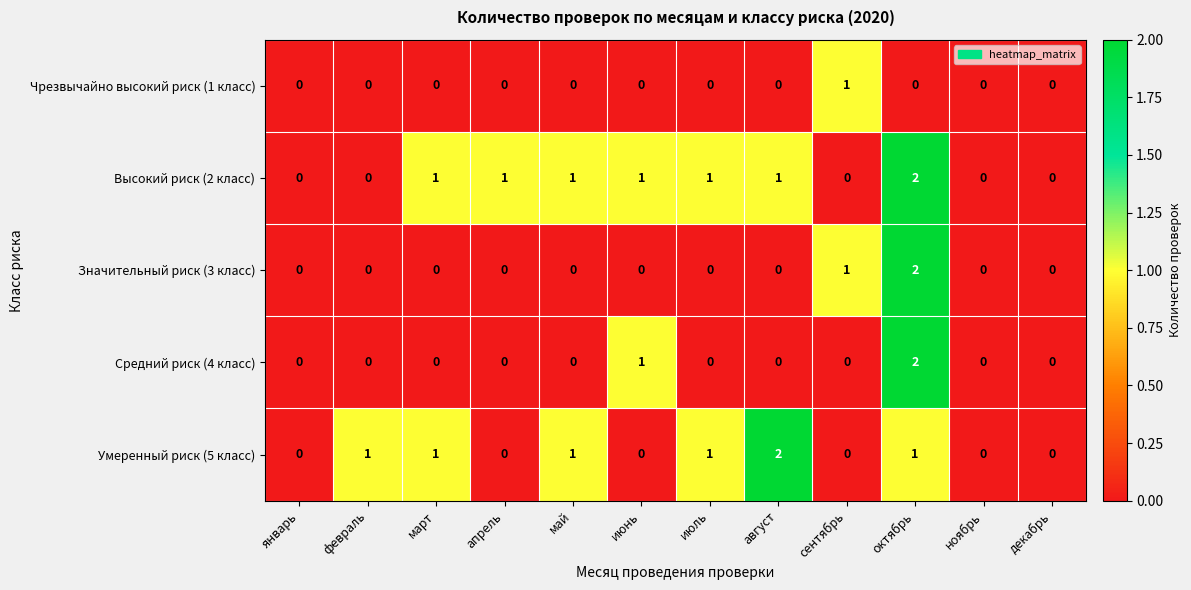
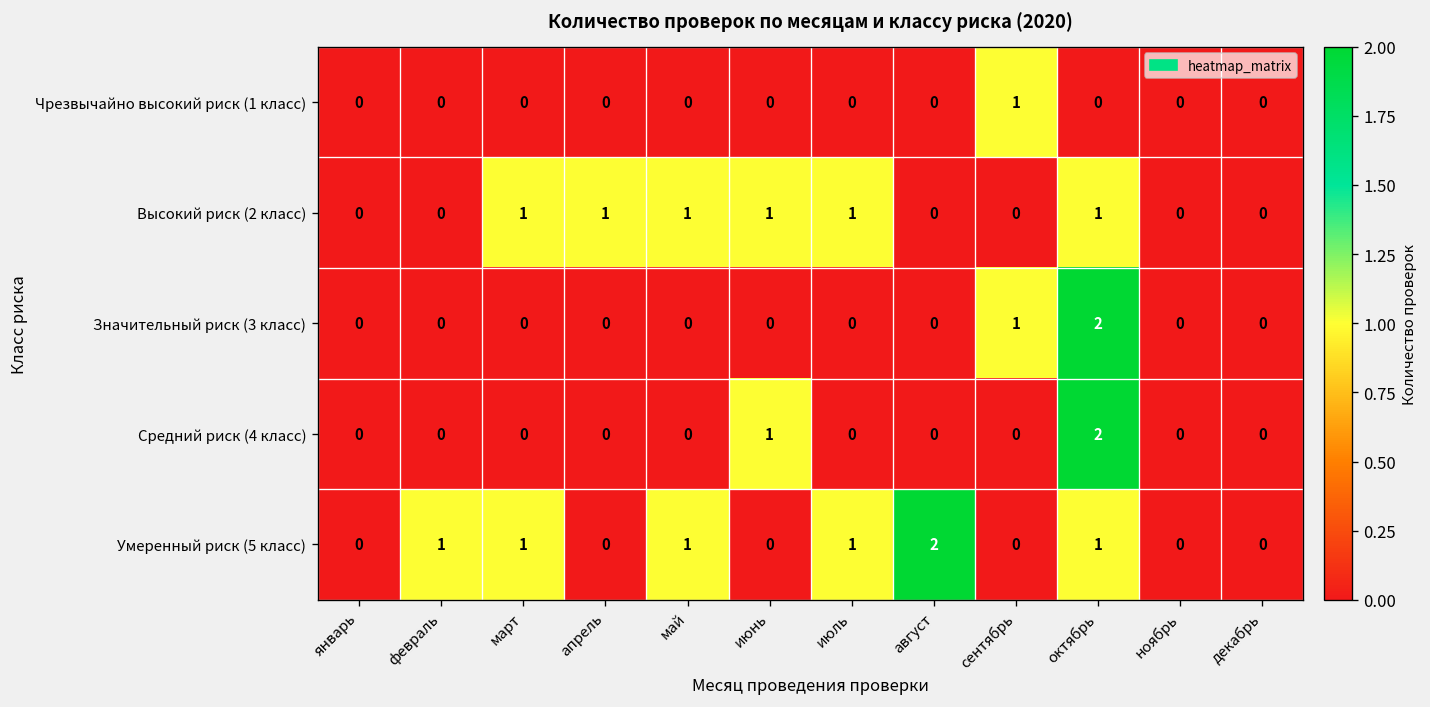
Высокий риск (2 класс), август: 1 -> 0
Высокий риск (2 класс), октябрь: 2 -> 1
